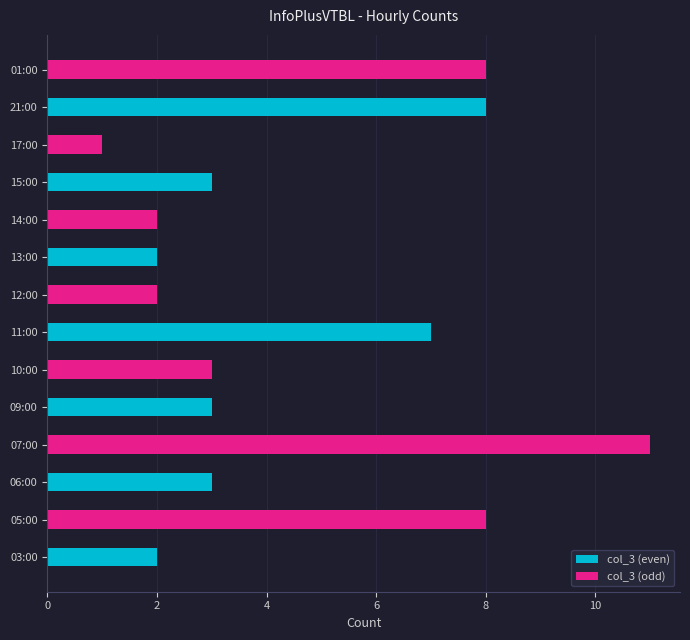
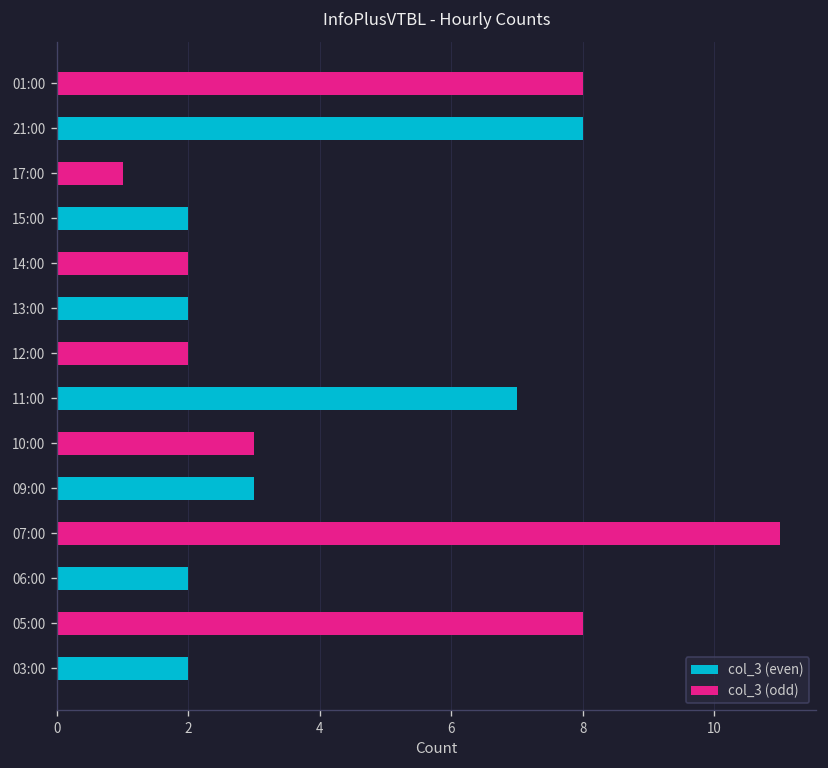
15:00: 3 -> 2
06:00: 3 -> 2
